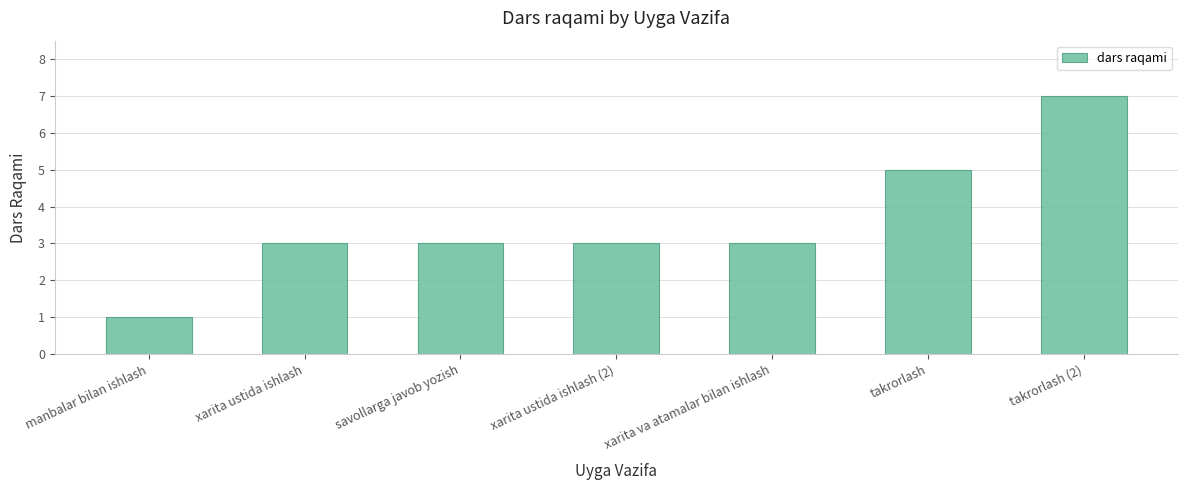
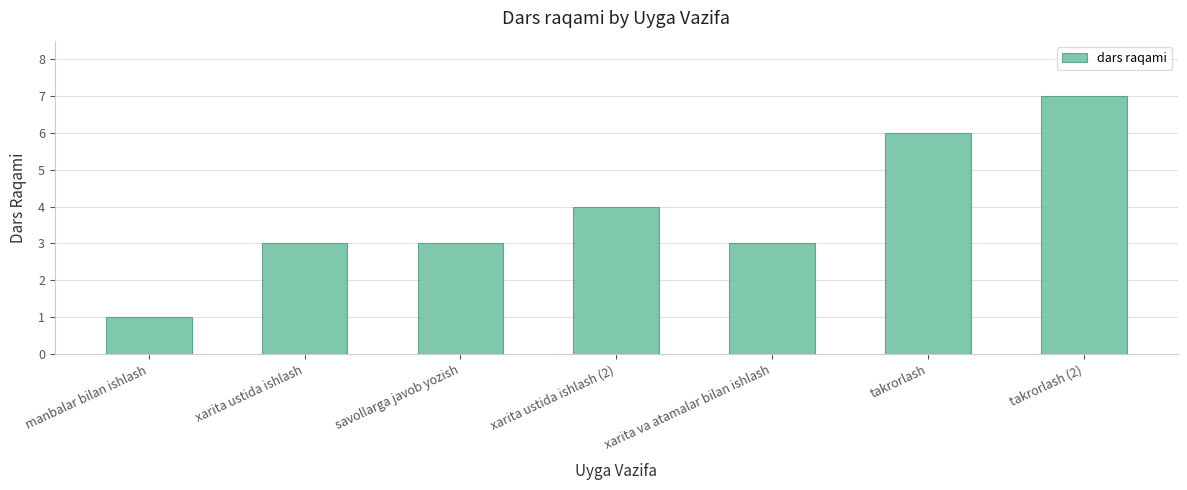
xarita ustida ishlash (2): 3 -> 4
takrorlash: 5 -> 6
